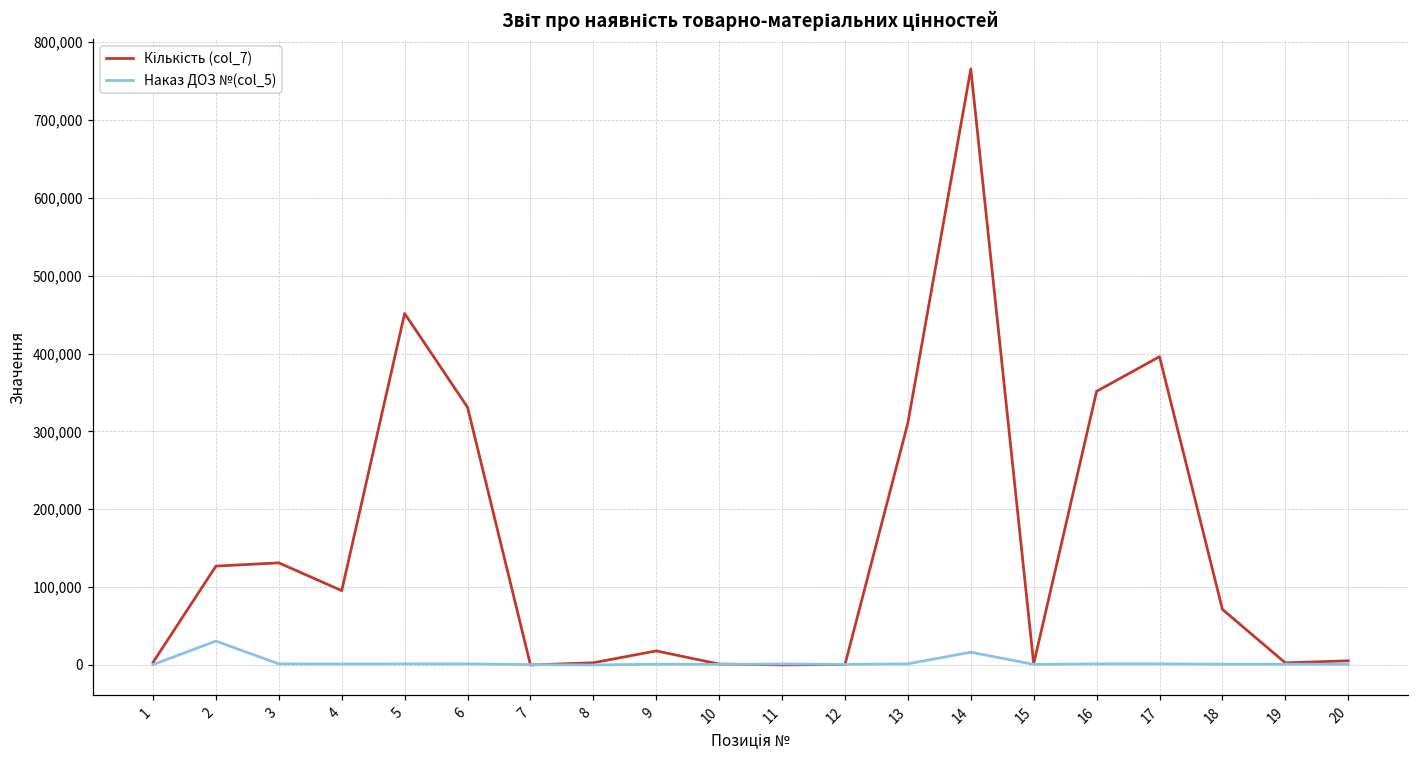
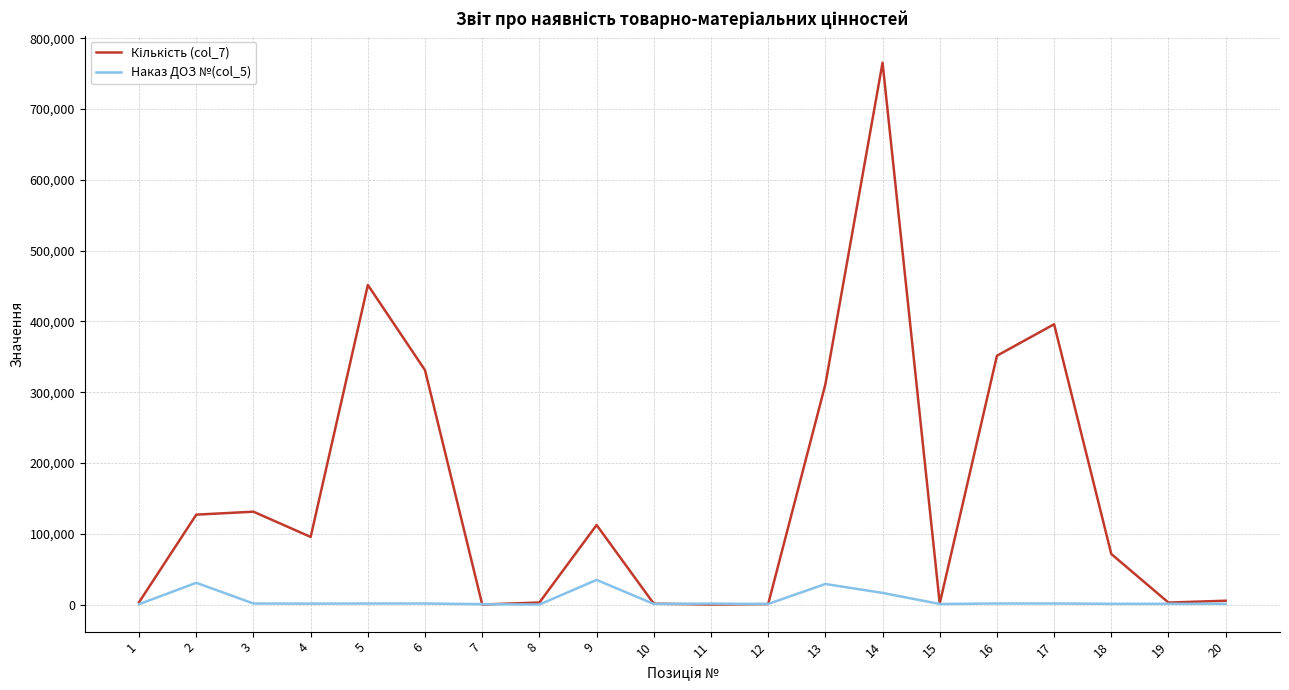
Кількість (col_7), 9: 20,000 -> 110,000
Наказ ДОЗ №(col_5), 9: 0 -> 30,000
Наказ ДОЗ №(col_5), 13: 0 -> 30,000
